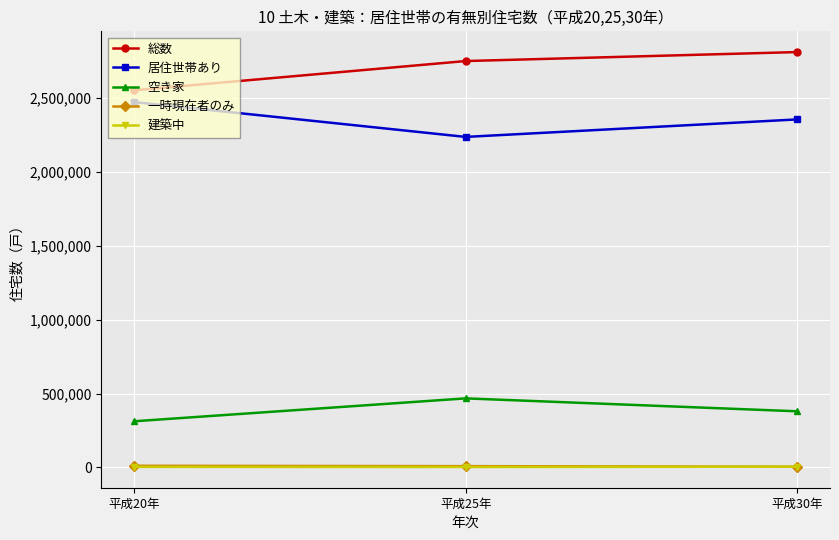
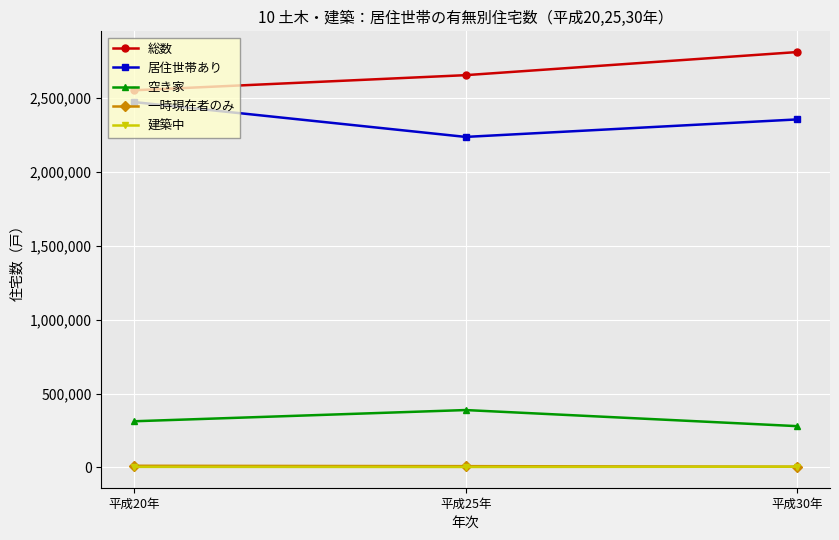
総数, 平成25年: 2,750,000 -> 2,650,000
空き家, 平成25年: 470,000 -> 390,000
空き家, 平成30年: 380,000 -> 280,000
